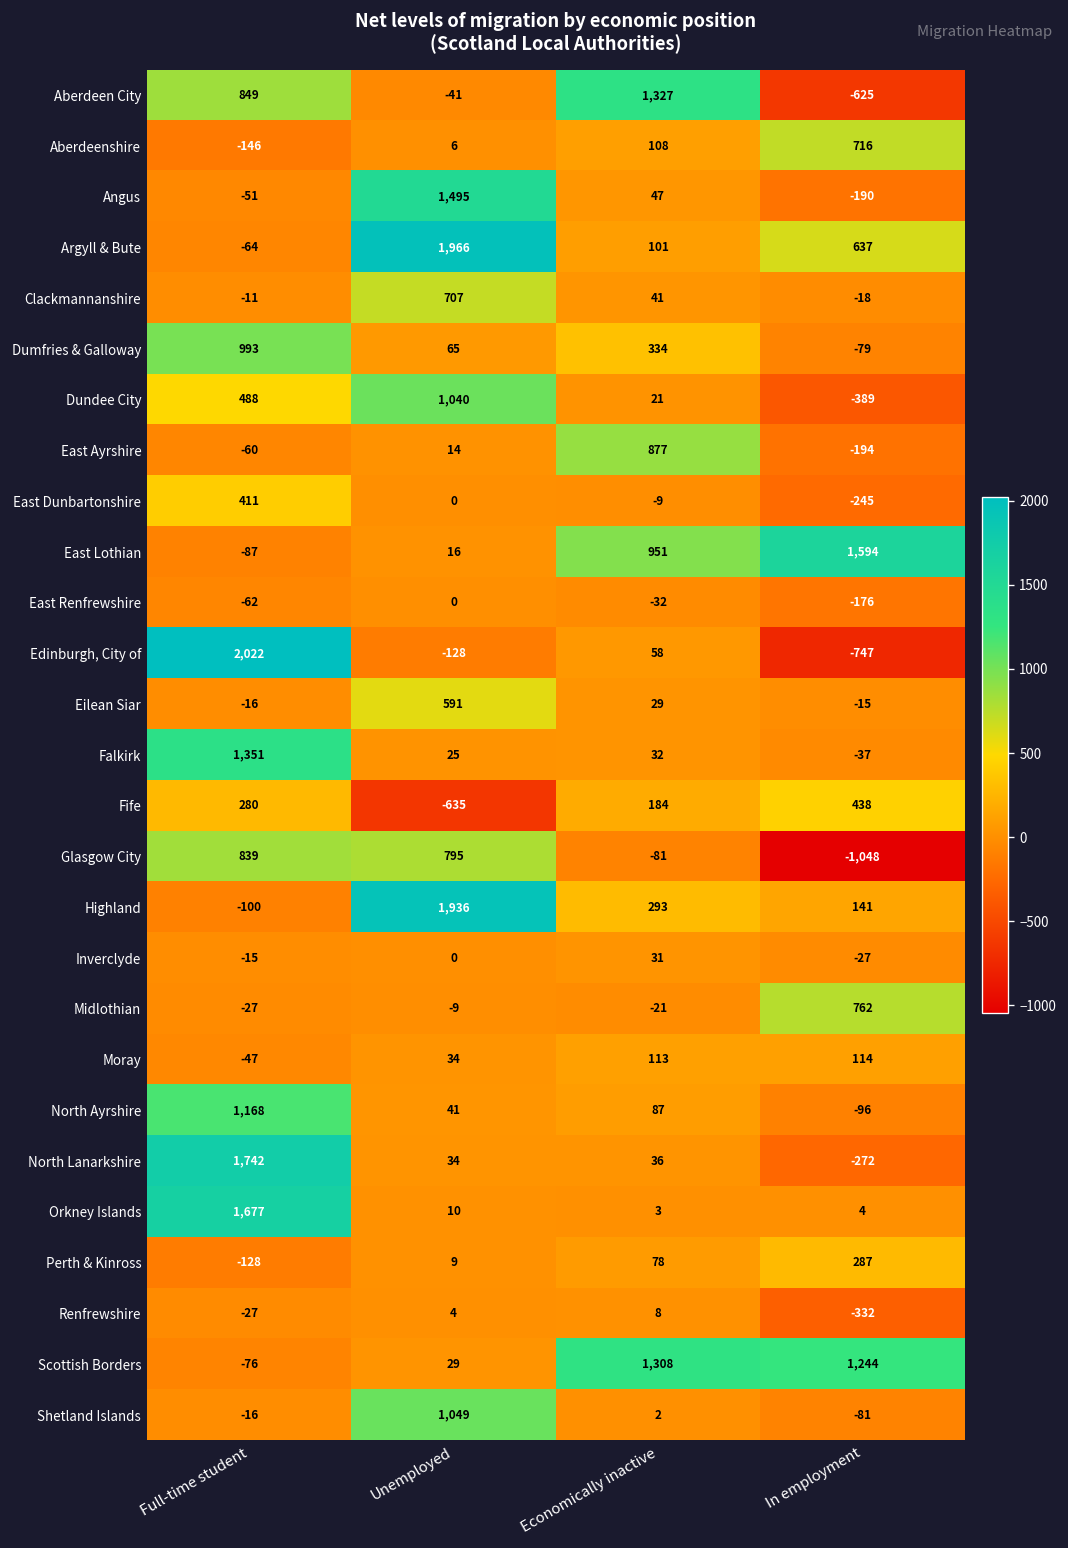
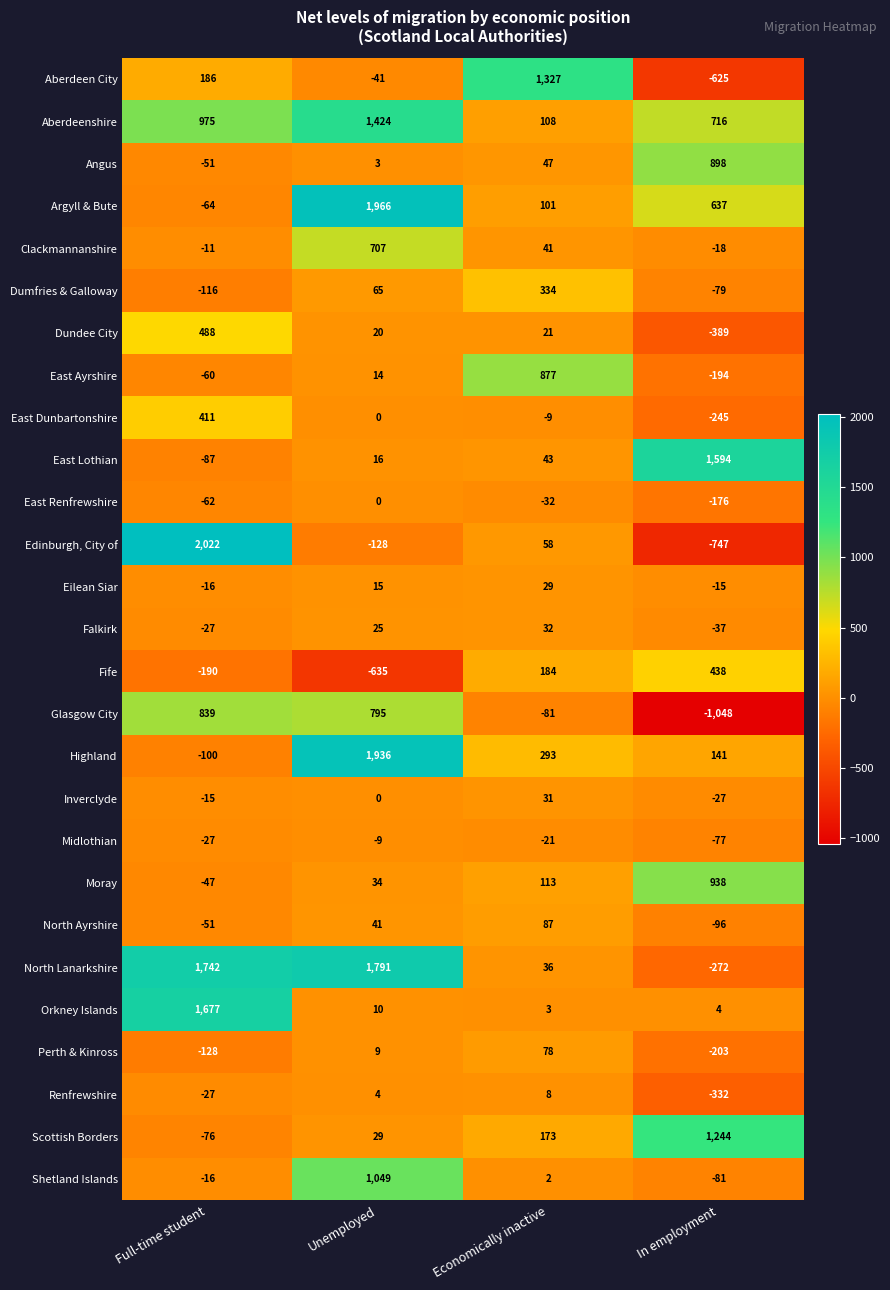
Aberdeen City, Full-time student: 849 -> 186
Aberdeenshire, Full-time student: -146 -> 975
Aberdeenshire, Unemployed: 6 -> 1,424
Angus, Unemployed: 1,495 -> 3
Angus, In employment: -190 -> 898
Dumfries & Galloway, Full-time student: 993 -> -116
Dundee City, Unemployed: 1,040 -> 20
East Lothian, Economically inactive: 951 -> 43
Eilean Siar, Unemployed: 591 -> 15
Falkirk, Full-time student: 1,351 -> -27
Fife, Full-time student: 280 -> -190
Midlothian, In employment: 762 -> -77
Moray, In employment: 114 -> 938
North Ayrshire, Full-time student: 1,168 -> -51
North Lanarkshire, Unemployed: 34 -> 1,791
Perth & Kinross, In employment: 287 -> -203
Scottish Borders, Economically inactive: 1,308 -> 173
